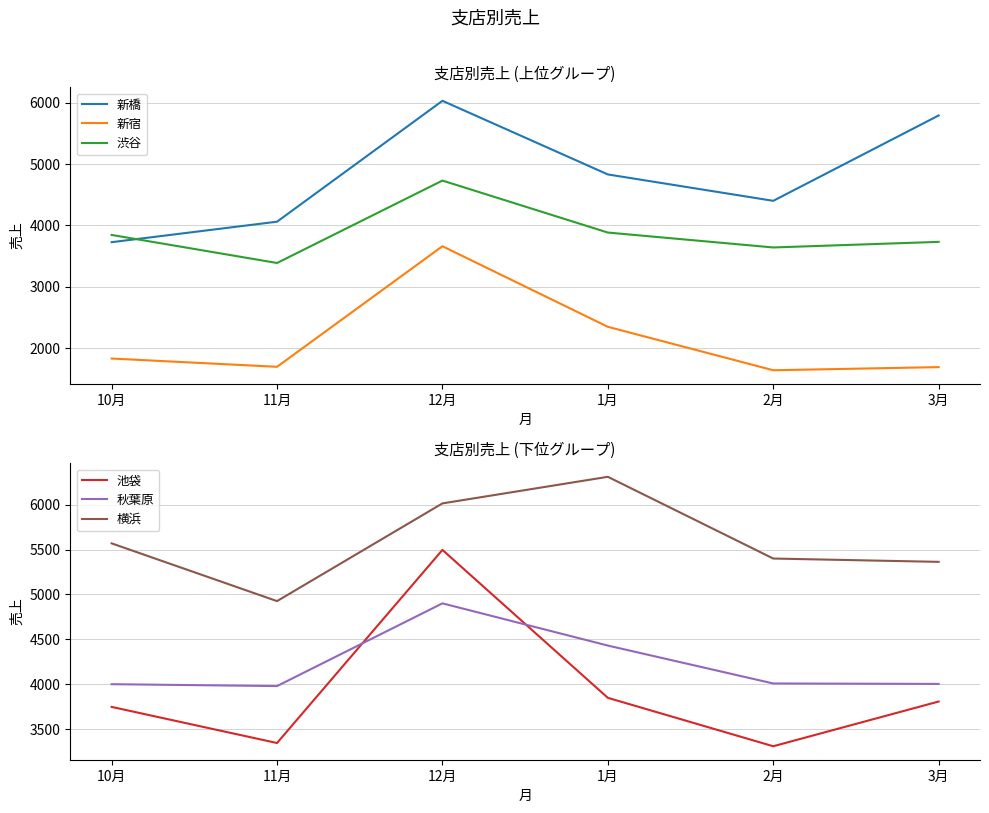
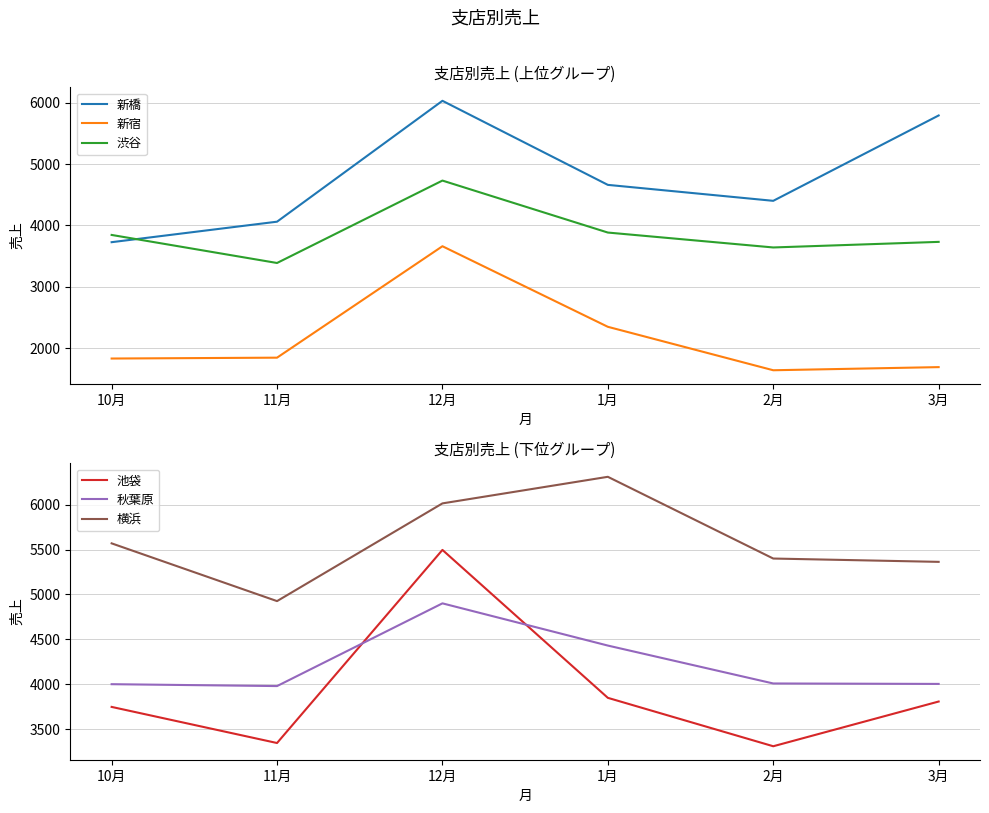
支店別売上 (上位グループ), 新宿, 11月: 1700 -> 1800
支店別売上 (上位グループ), 新橋, 1月: 4800 -> 4700
